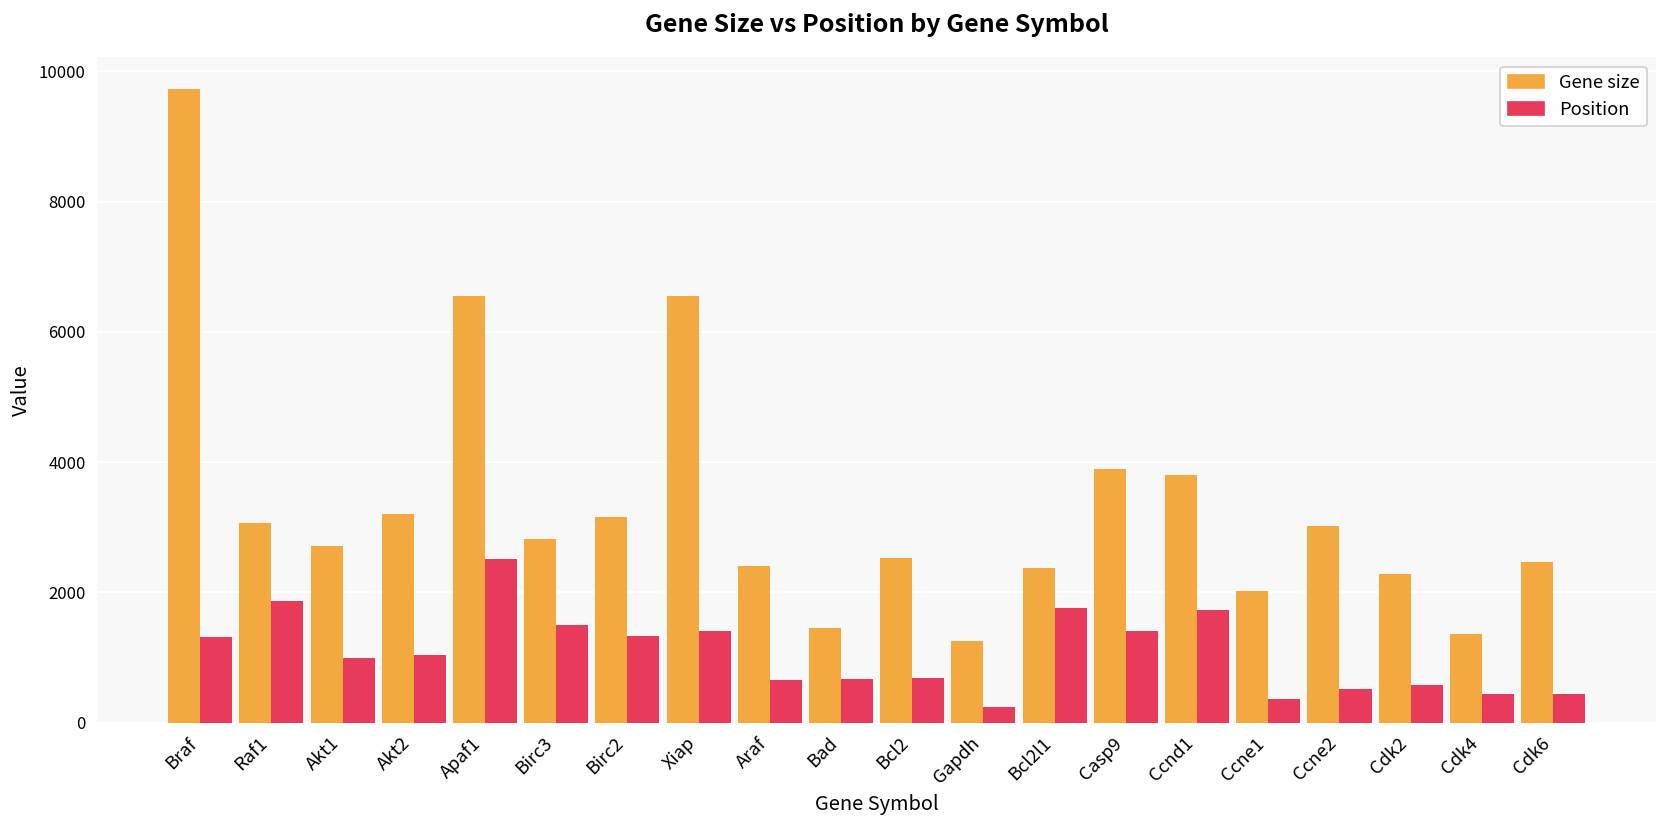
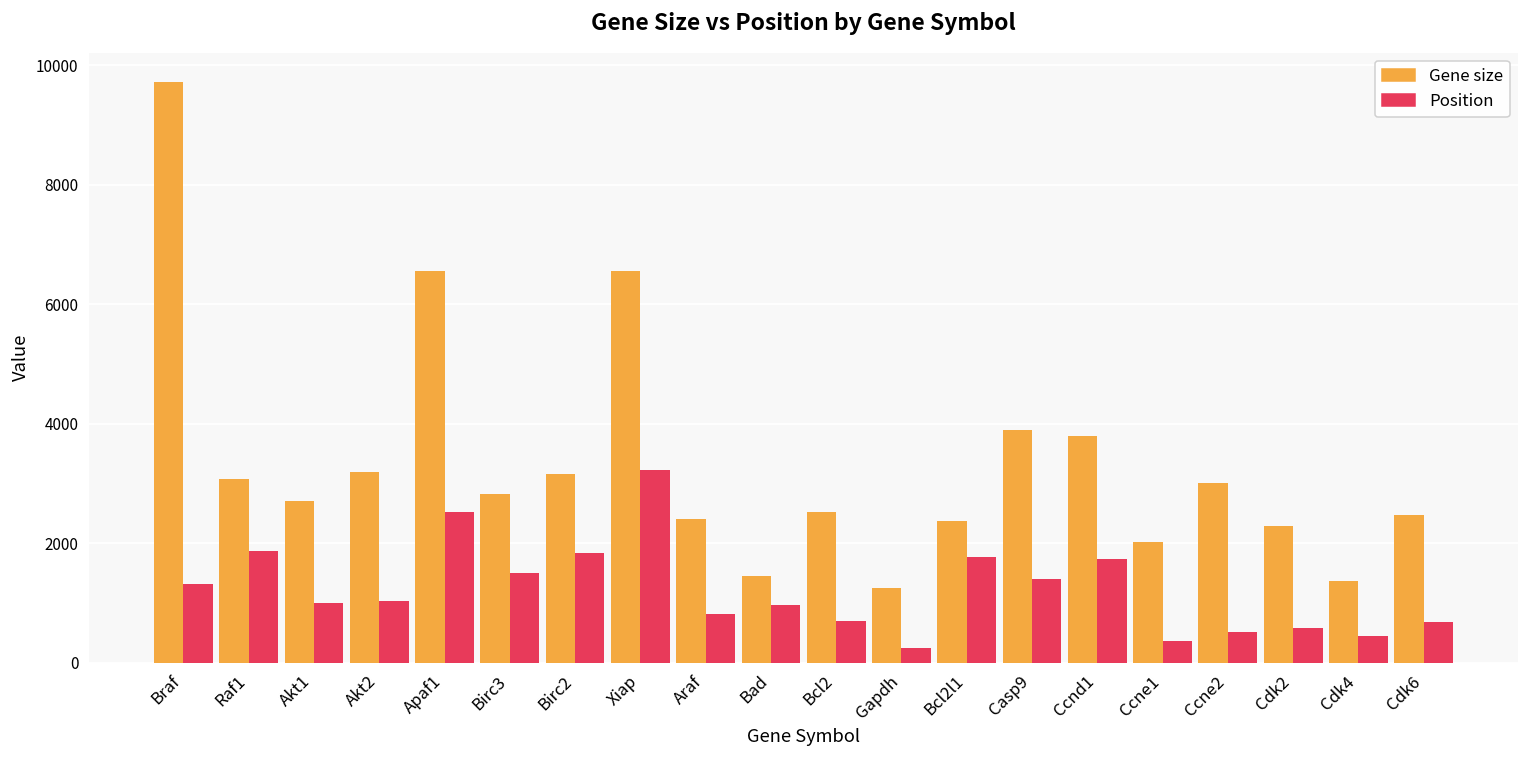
Position, Birc2: 1300 -> 1800
Position, Xiap: 1400 -> 3200
Position, Araf: 700 -> 800
Position, Bad: 700 -> 1000
Position, Cdk6: 400 -> 700
